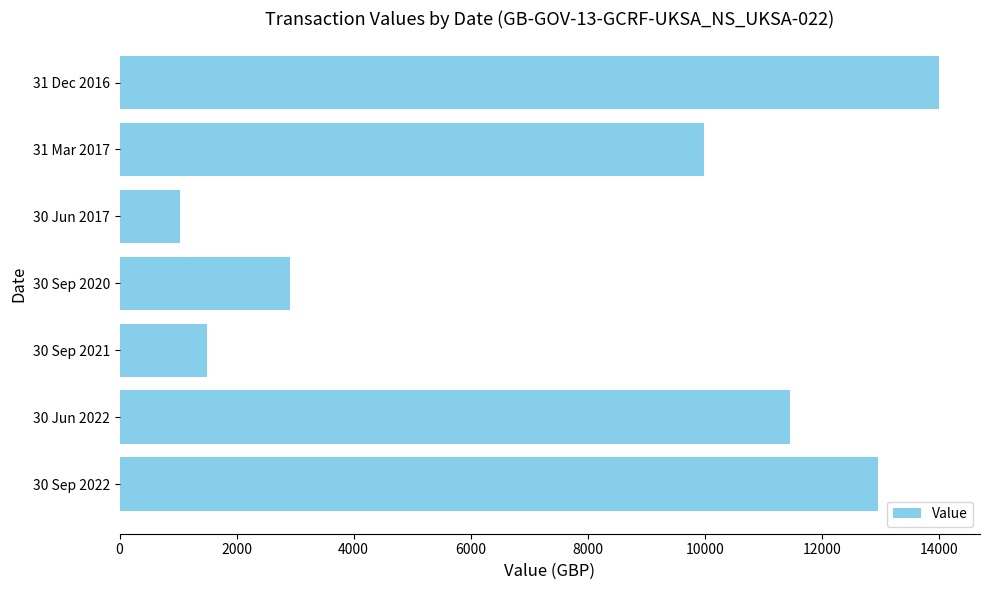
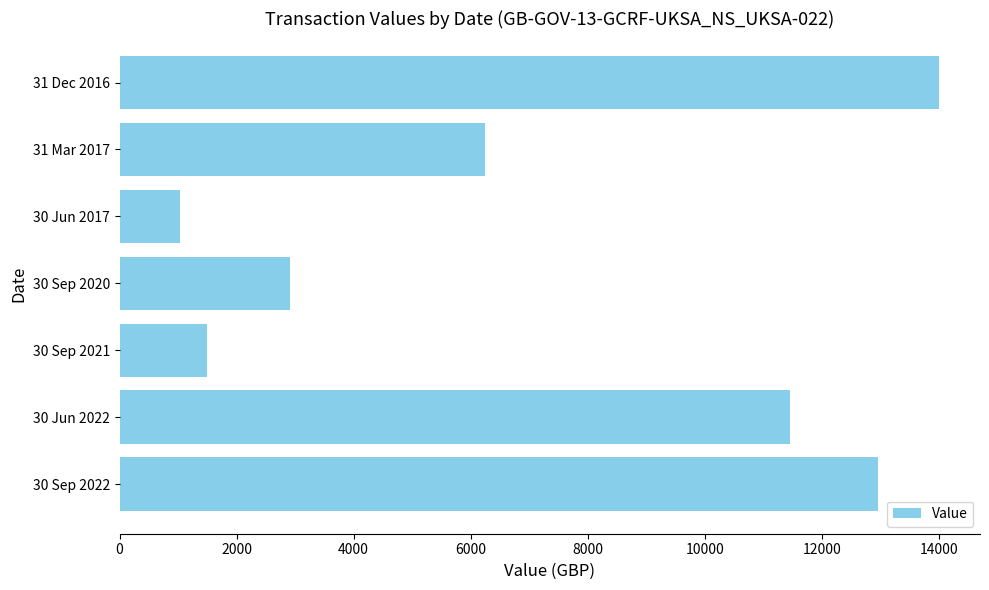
31 Mar 2017: 10000 -> 6200
